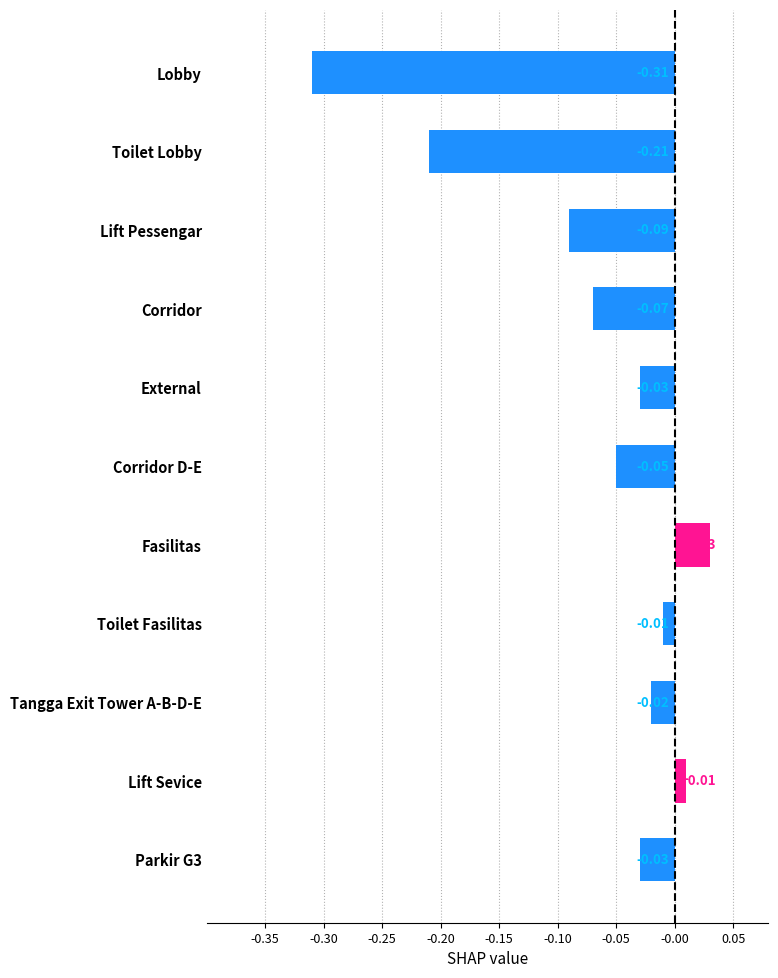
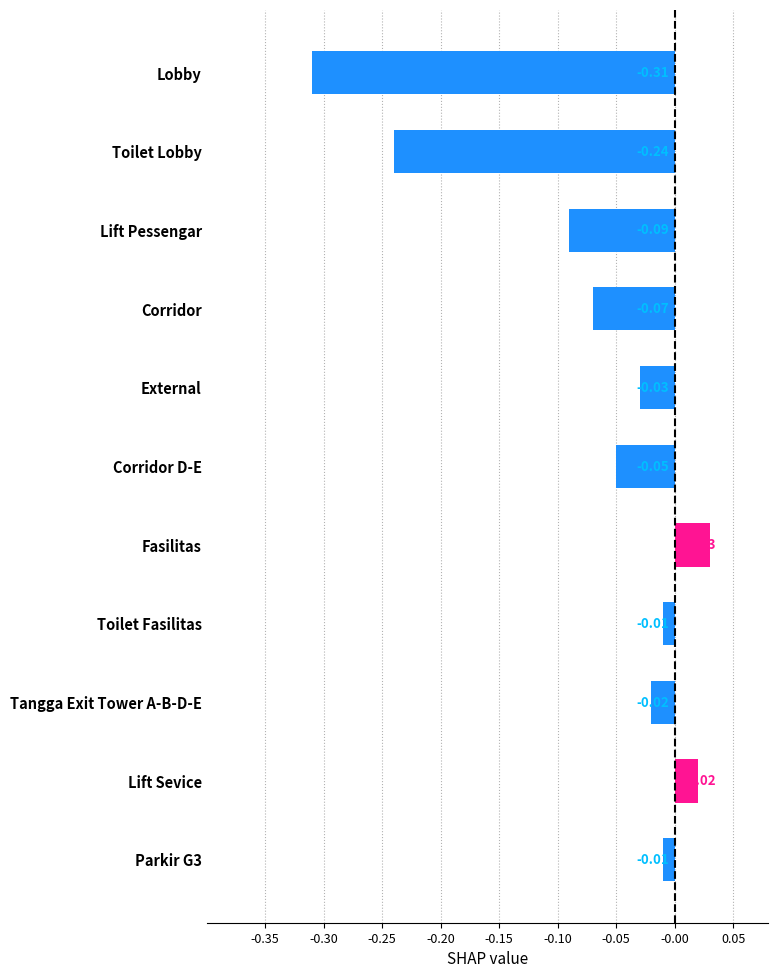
Toilet Lobby: -0.21 -> -0.24
Lift Sevice: 0.01 -> 0.02
Parkir G3: -0.03 -> -0.01
